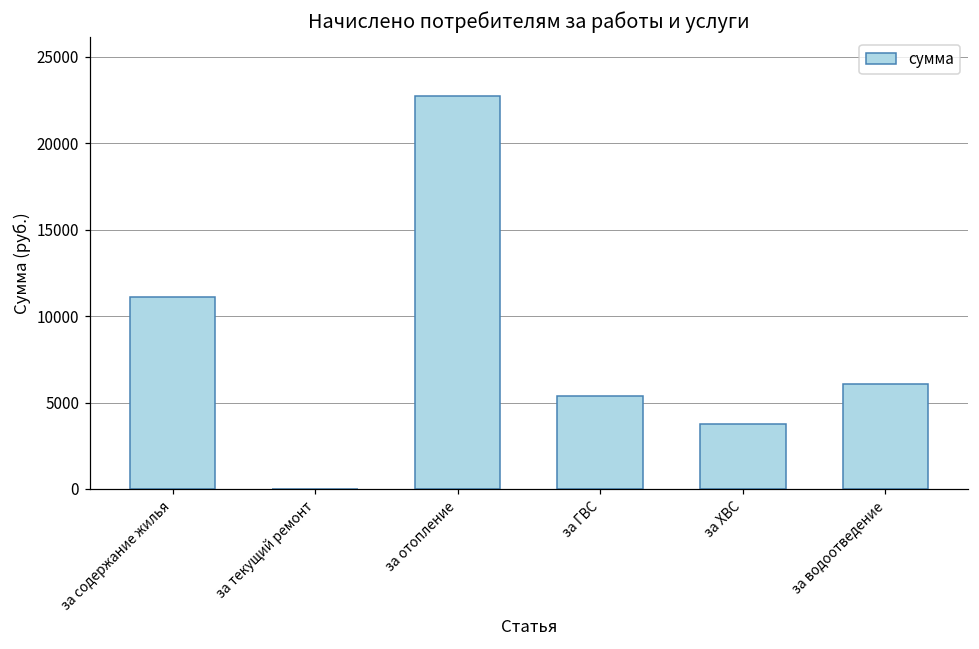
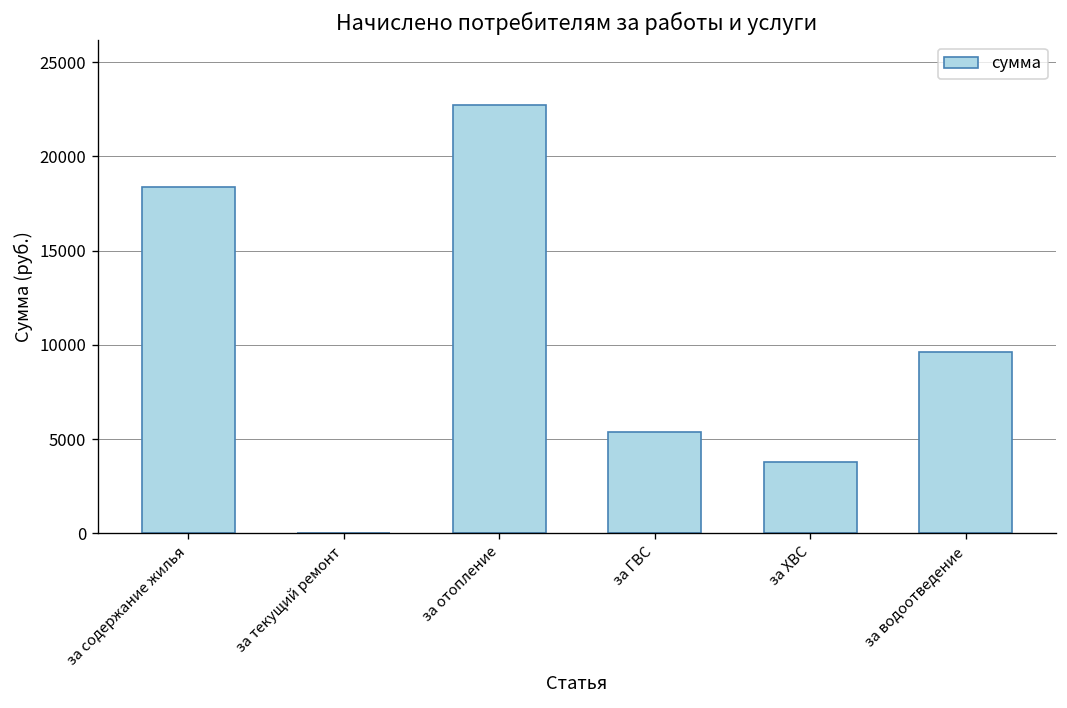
за содержание жилья: 11100 -> 18400
за водоотведение: 6100 -> 9600
